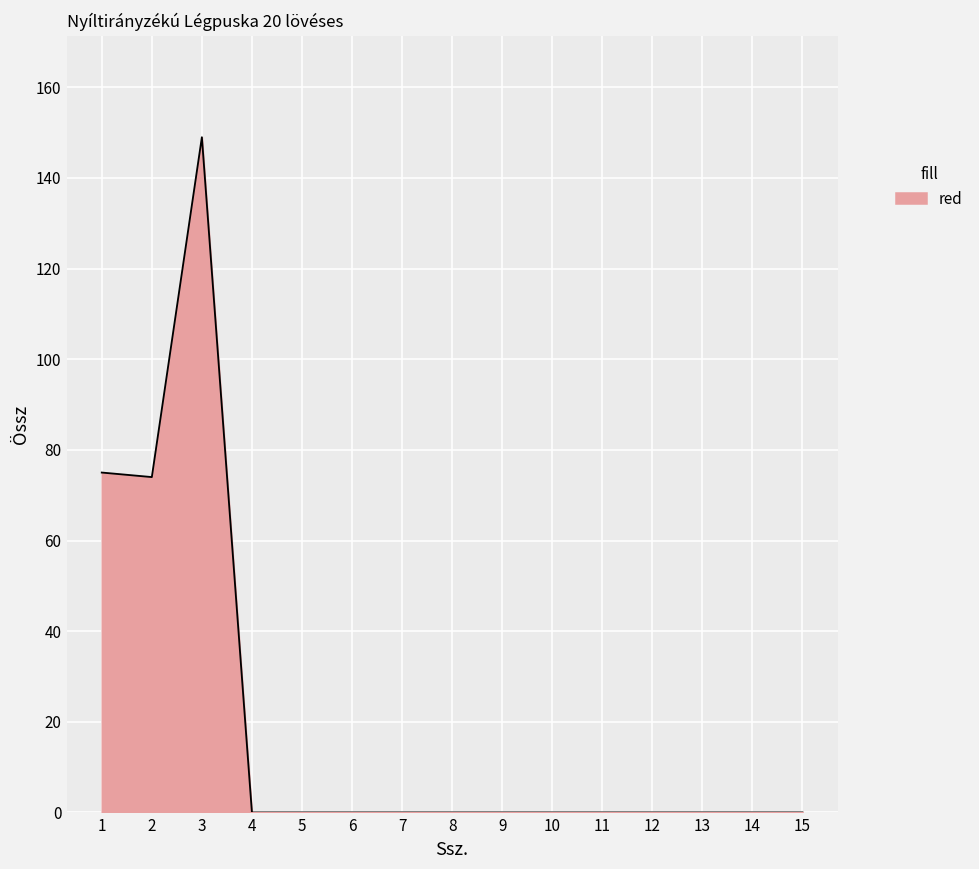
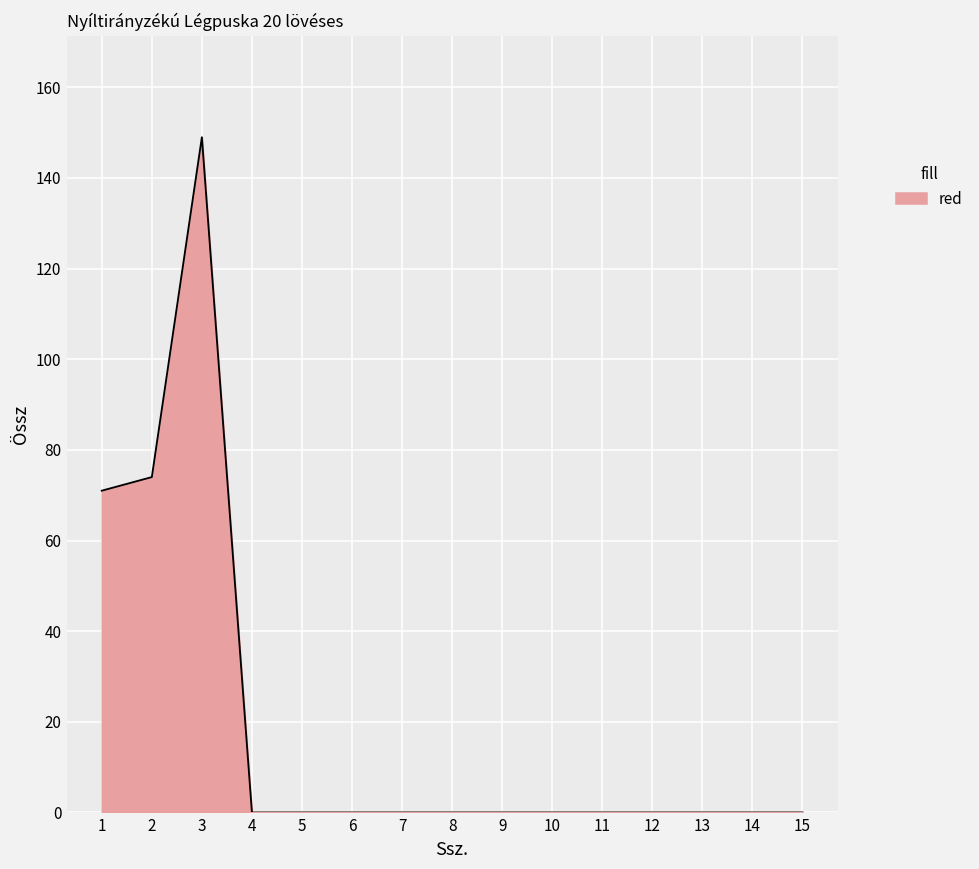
1: 75 -> 71
